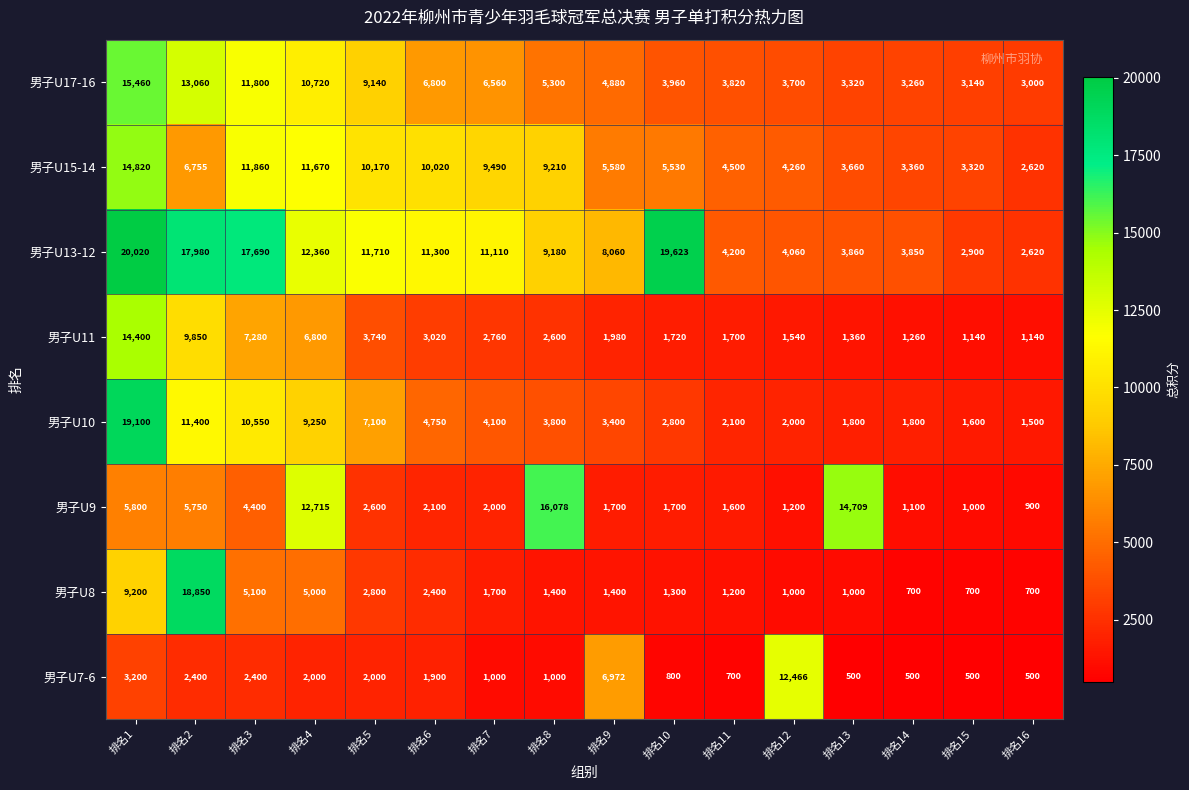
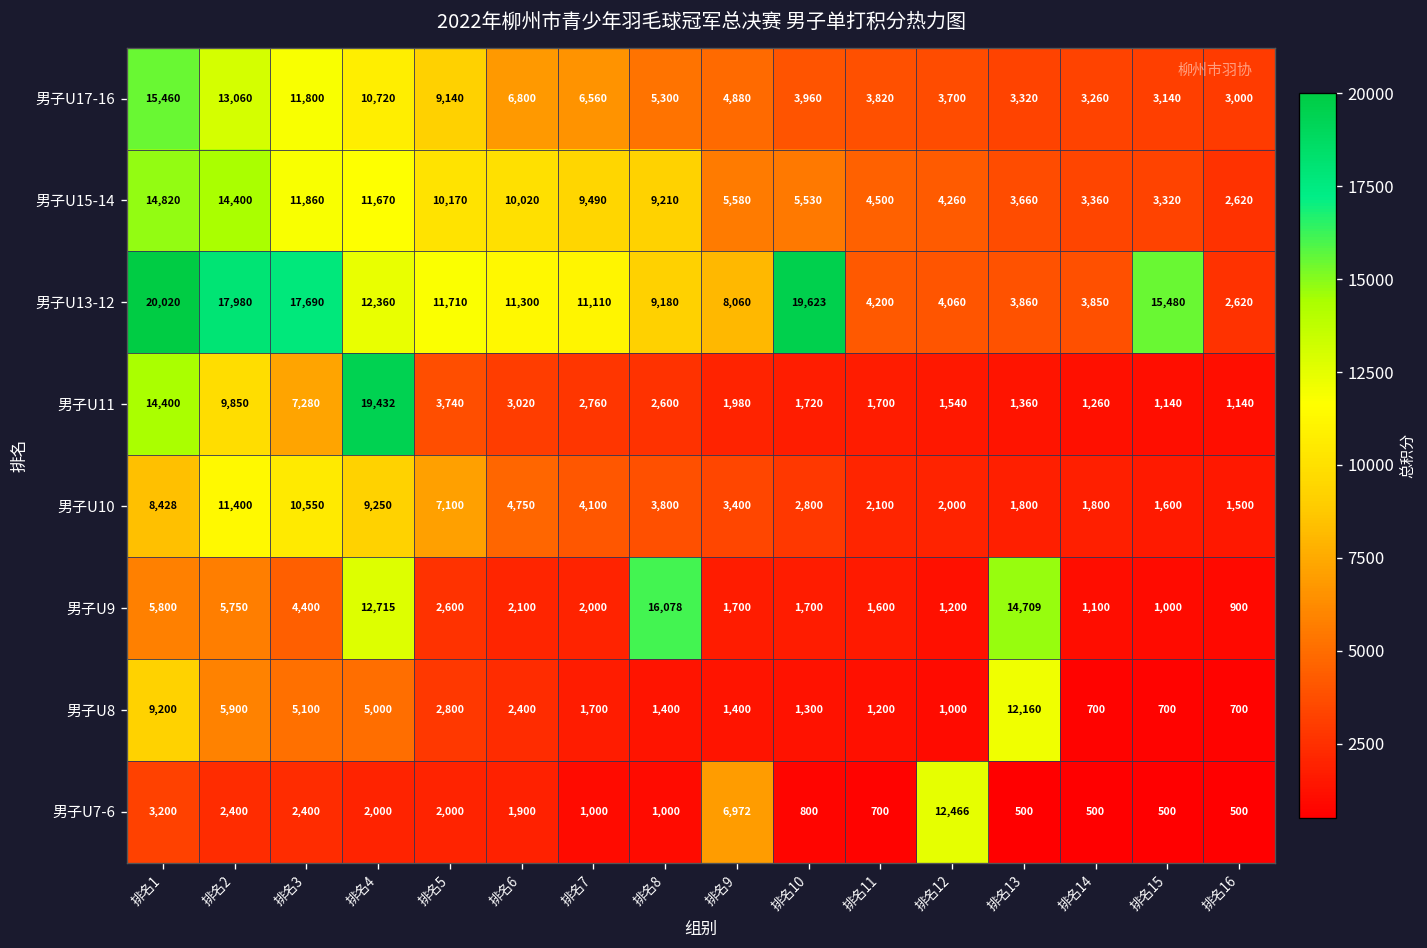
男子U15-14, 排名2: 6,755 -> 14,400
男子U13-12, 排名15: 2,900 -> 15,480
男子U11, 排名4: 6,800 -> 19,432
男子U10, 排名1: 19,100 -> 8,428
男子U8, 排名2: 18,850 -> 5,900
男子U8, 排名13: 1,000 -> 12,160
